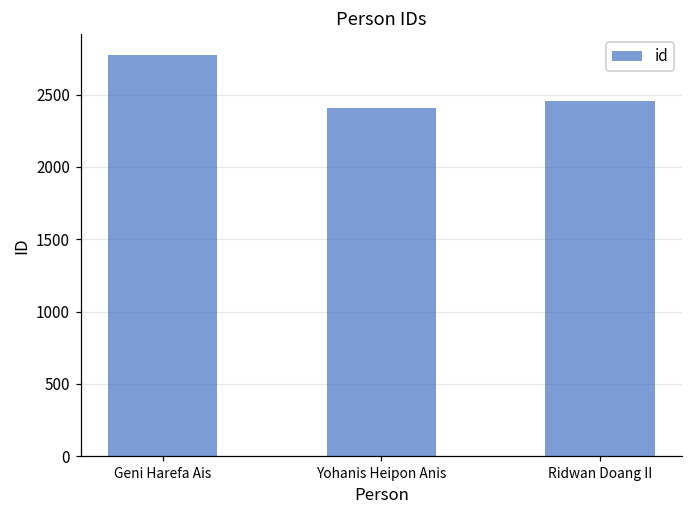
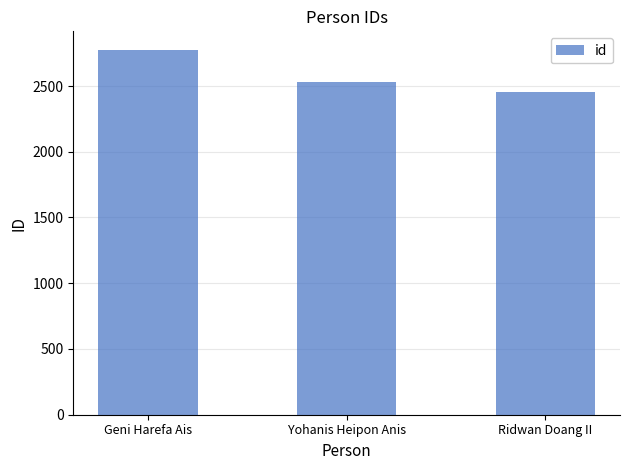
Yohanis Heipon Anis: 2410 -> 2530
